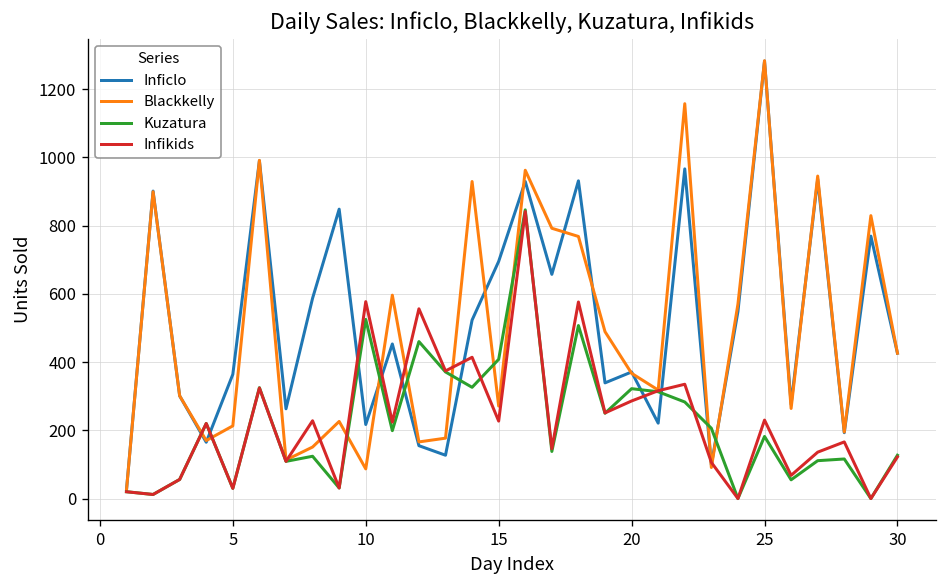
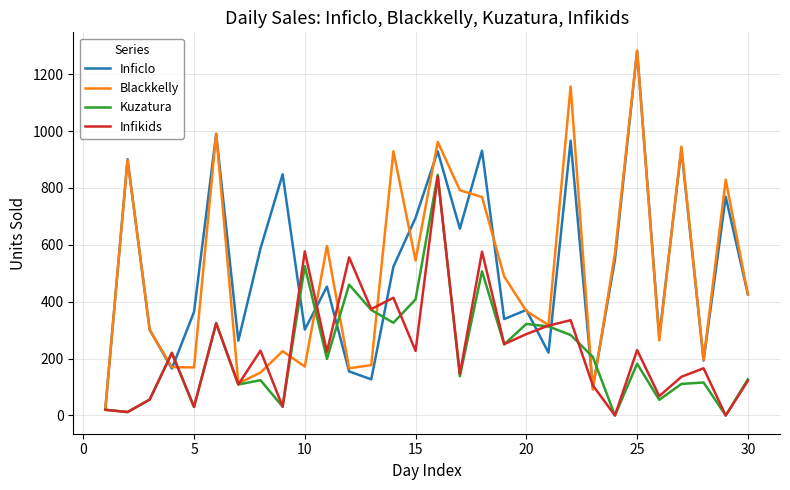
Blackkelly, 5: 210 -> 170
Inficlo, 10: 220 -> 300
Blackkelly, 10: 90 -> 170
Blackkelly, 15: 270 -> 550
